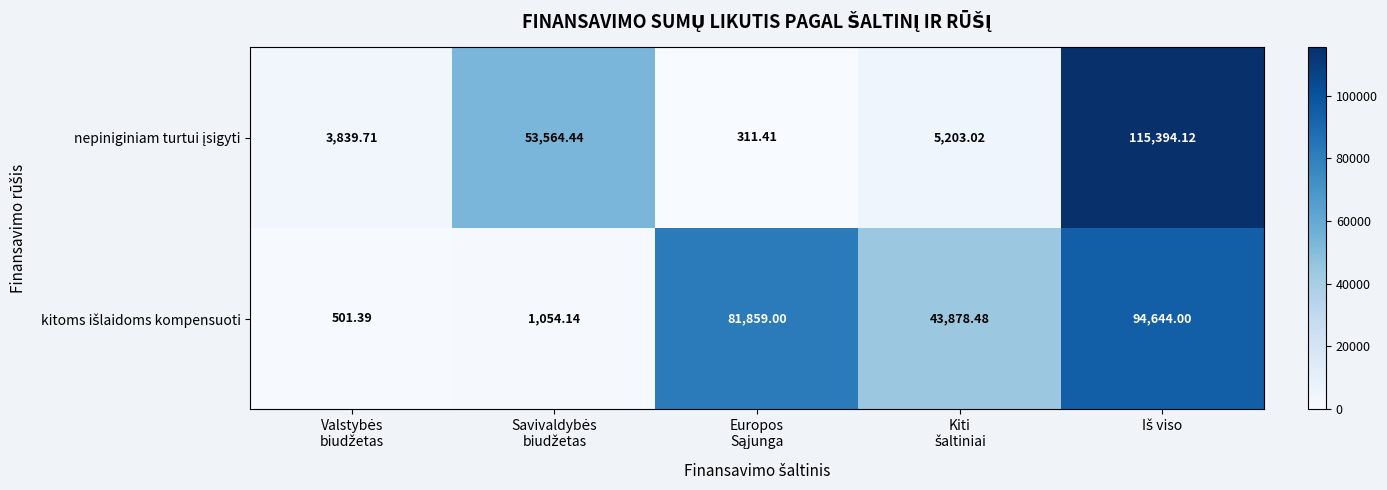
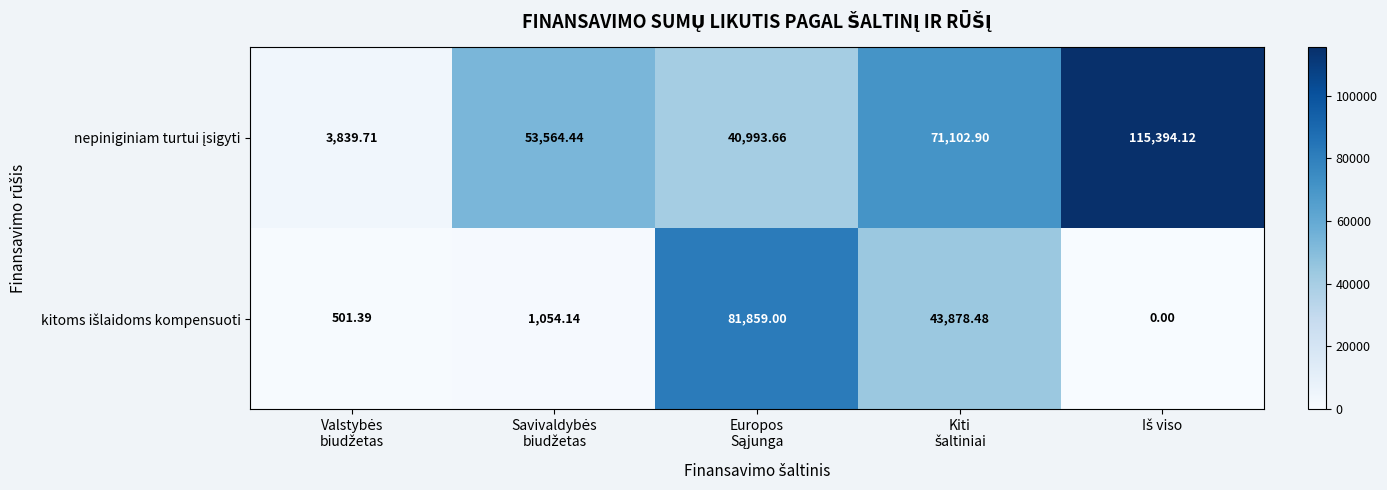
nepiniginiam turtui įsigyti, Europos Sąjunga: 311.41 -> 40,993.66
nepiniginiam turtui įsigyti, Kiti šaltiniai: 5,203.02 -> 71,102.90
kitoms išlaidoms kompensuoti, Iš viso: 94,644.00 -> 0.00
